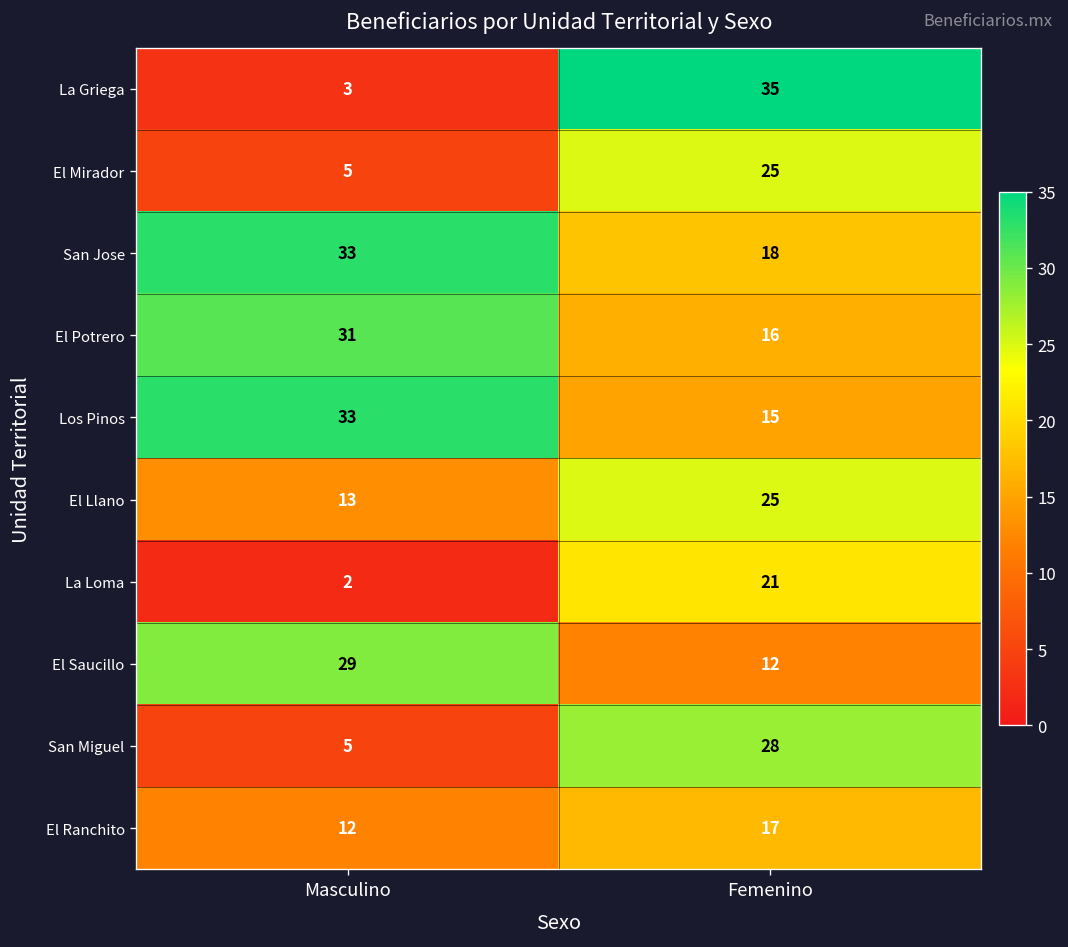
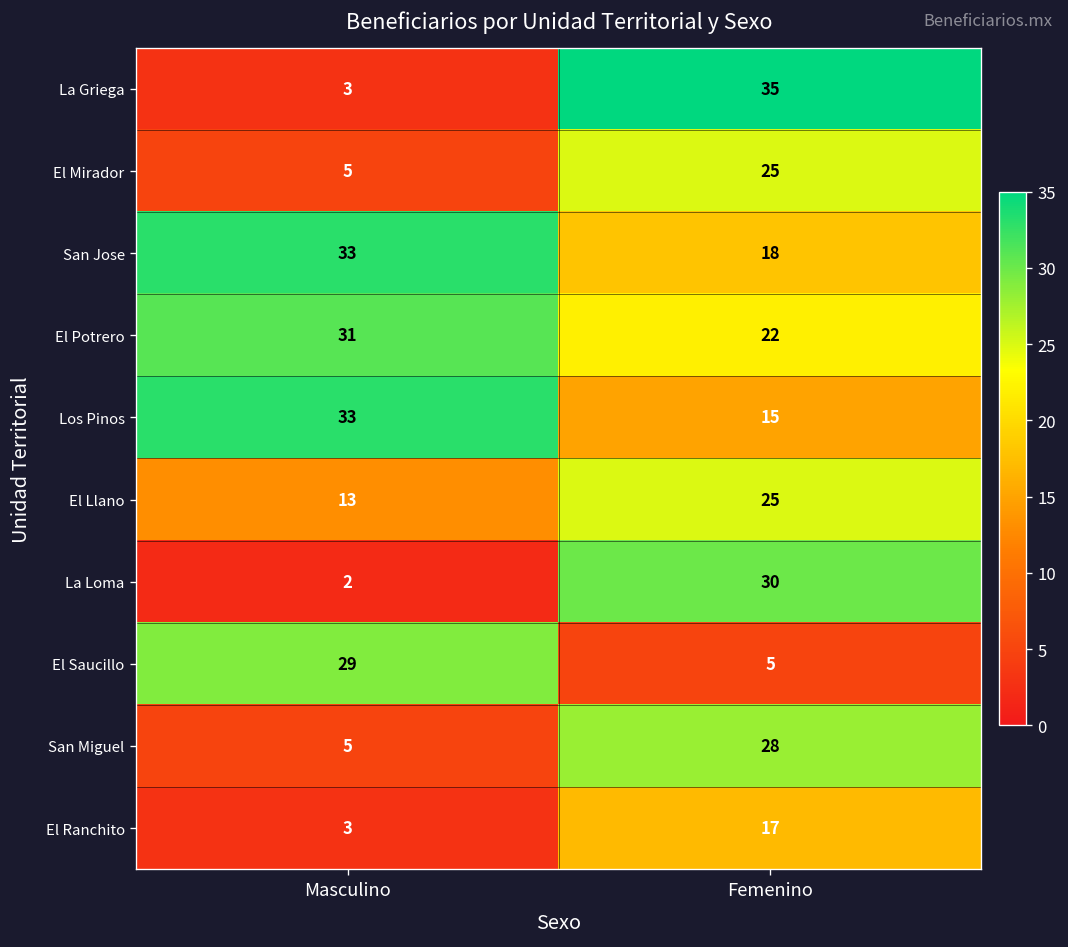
El Potrero, Femenino: 16 -> 22
La Loma, Femenino: 21 -> 30
El Saucillo, Femenino: 12 -> 5
El Ranchito, Masculino: 12 -> 3
